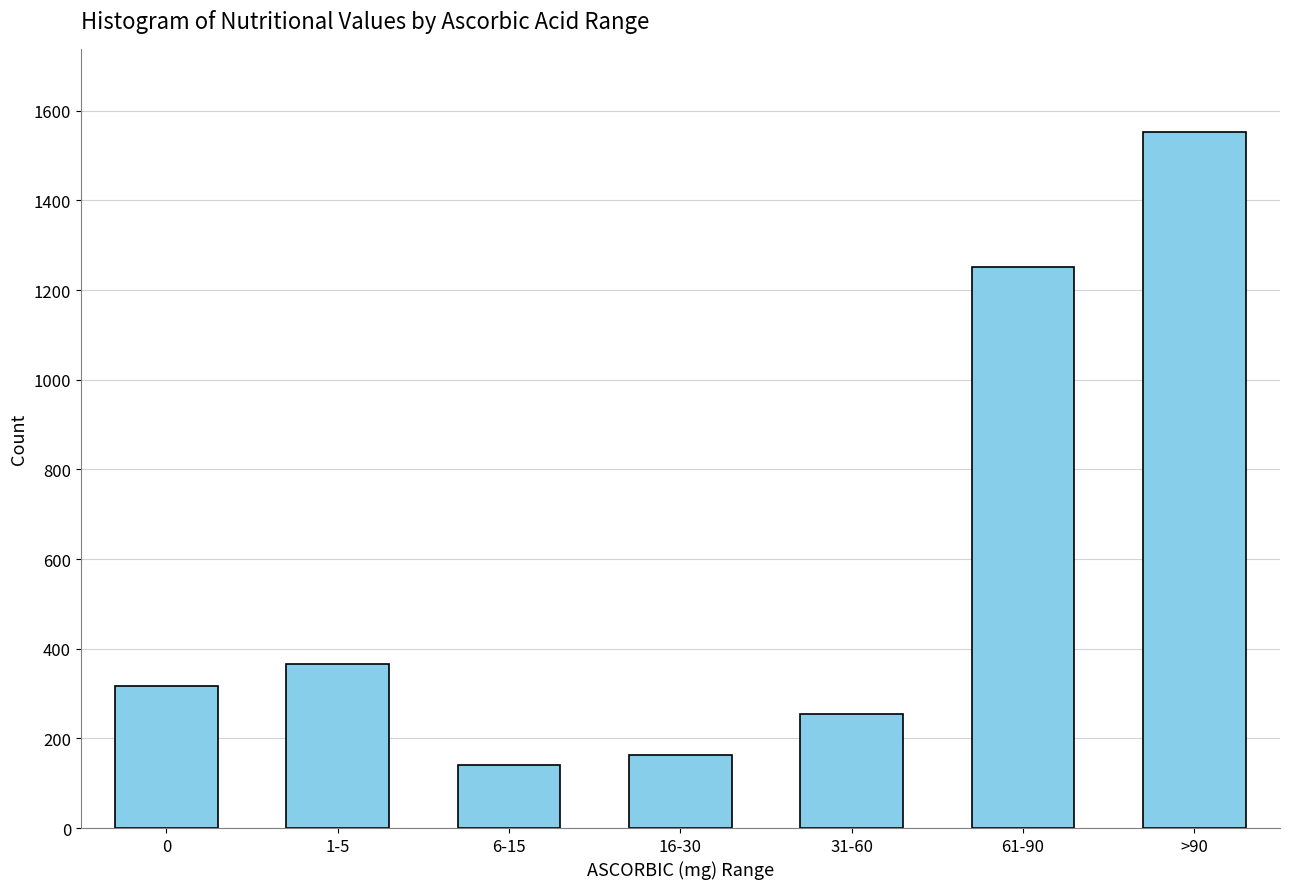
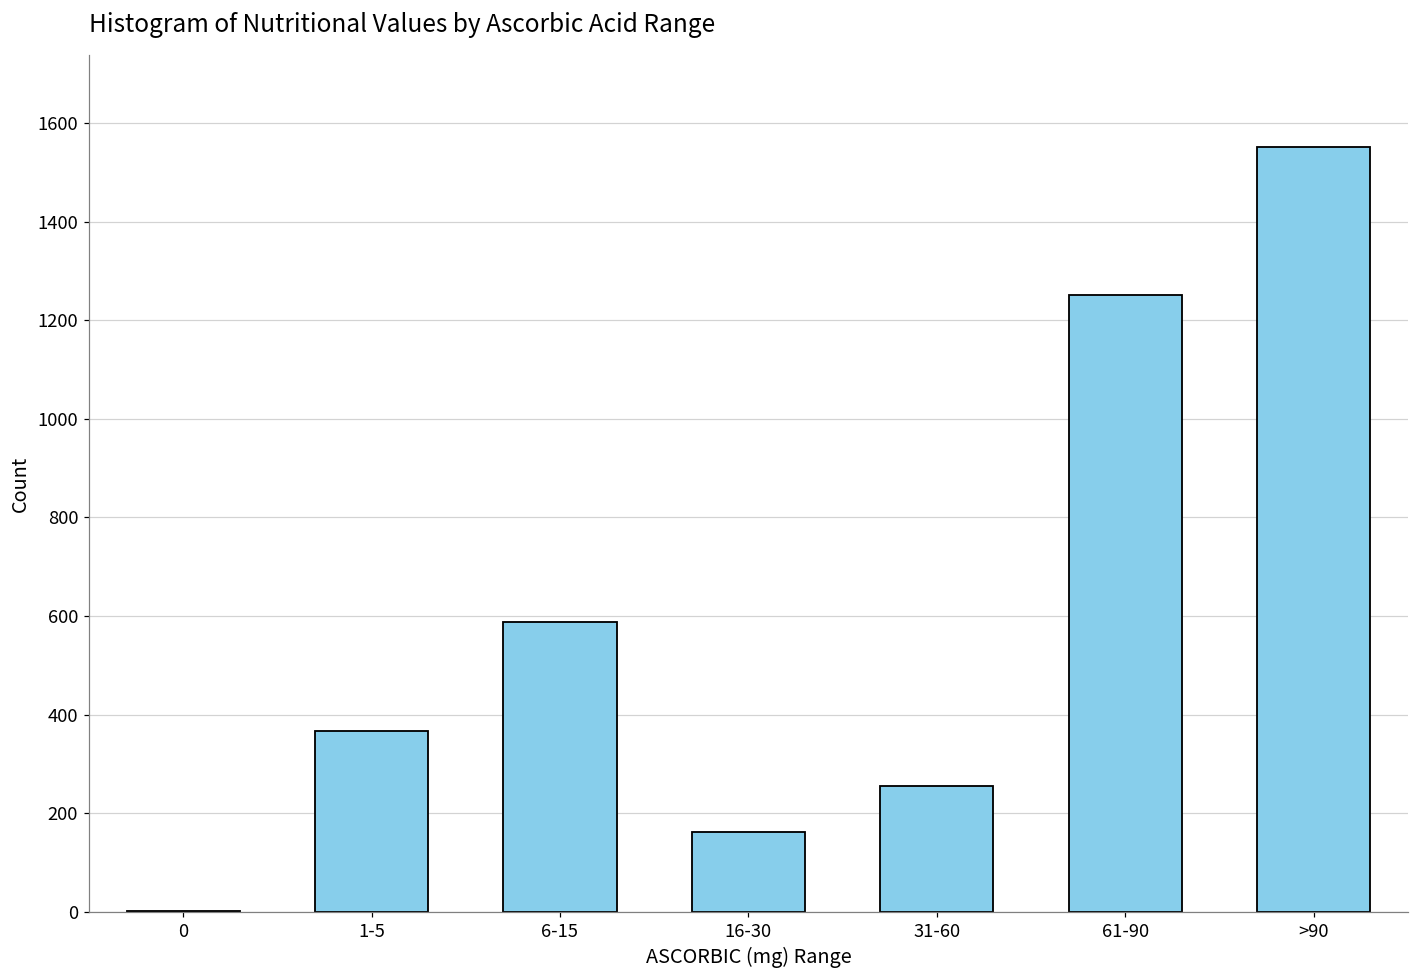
0: 320 -> 0
6-15: 140 -> 590
